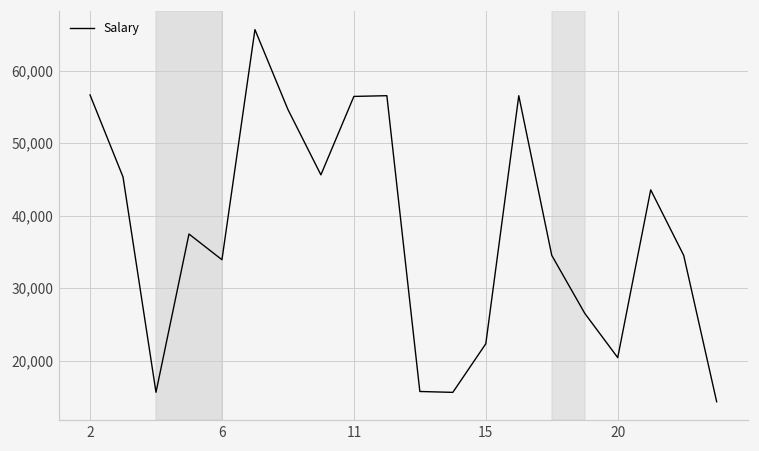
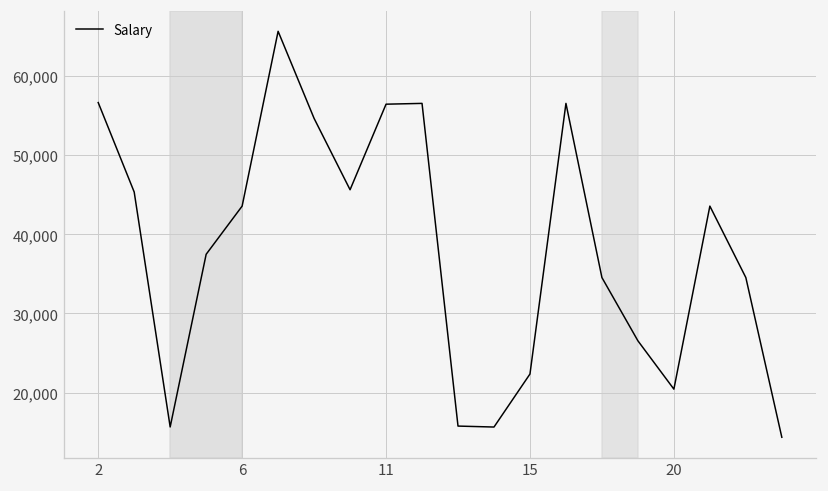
6: 34,000 -> 44,000
